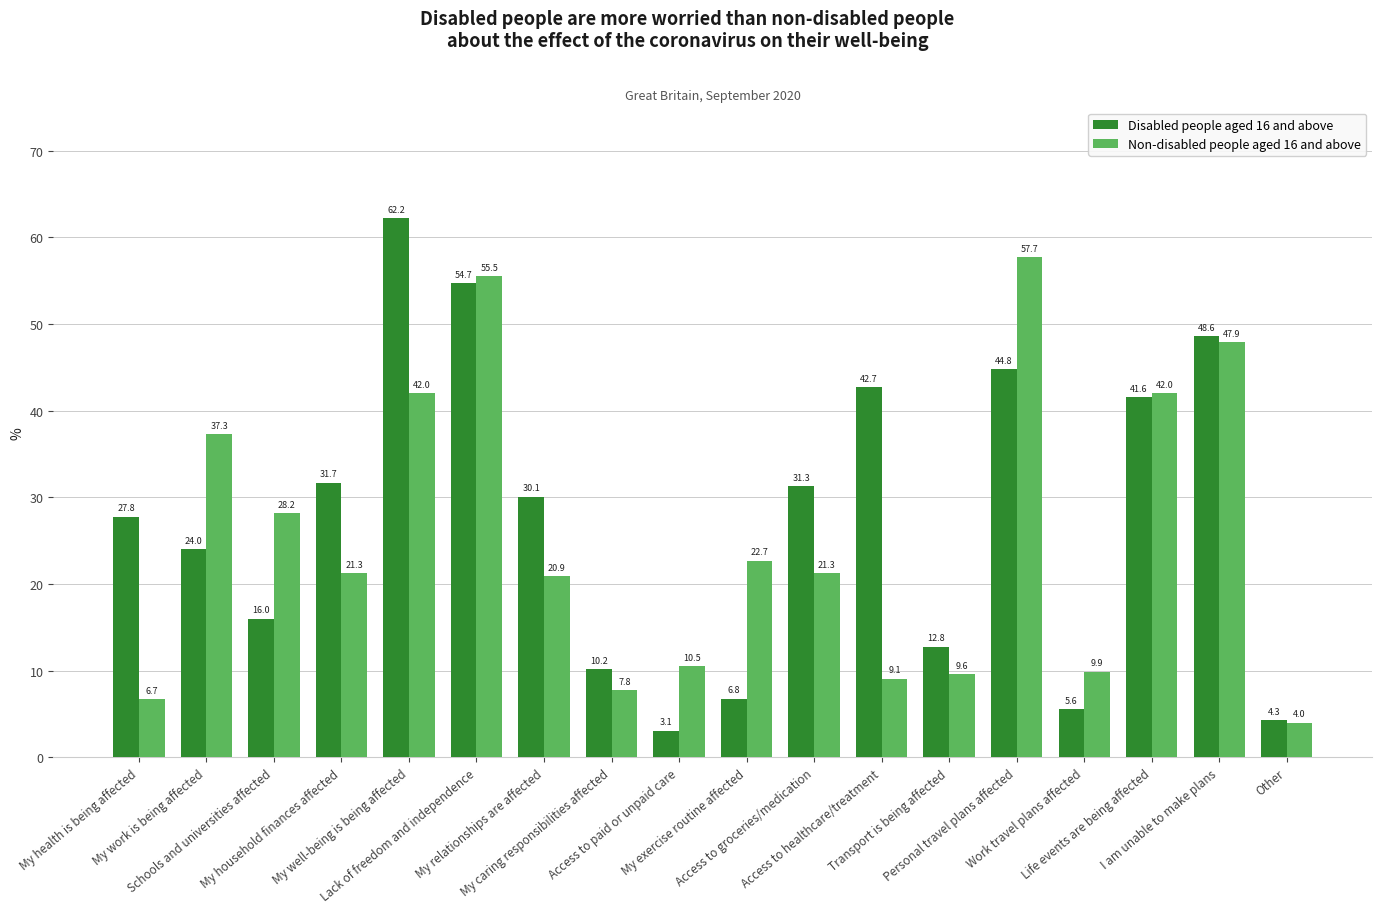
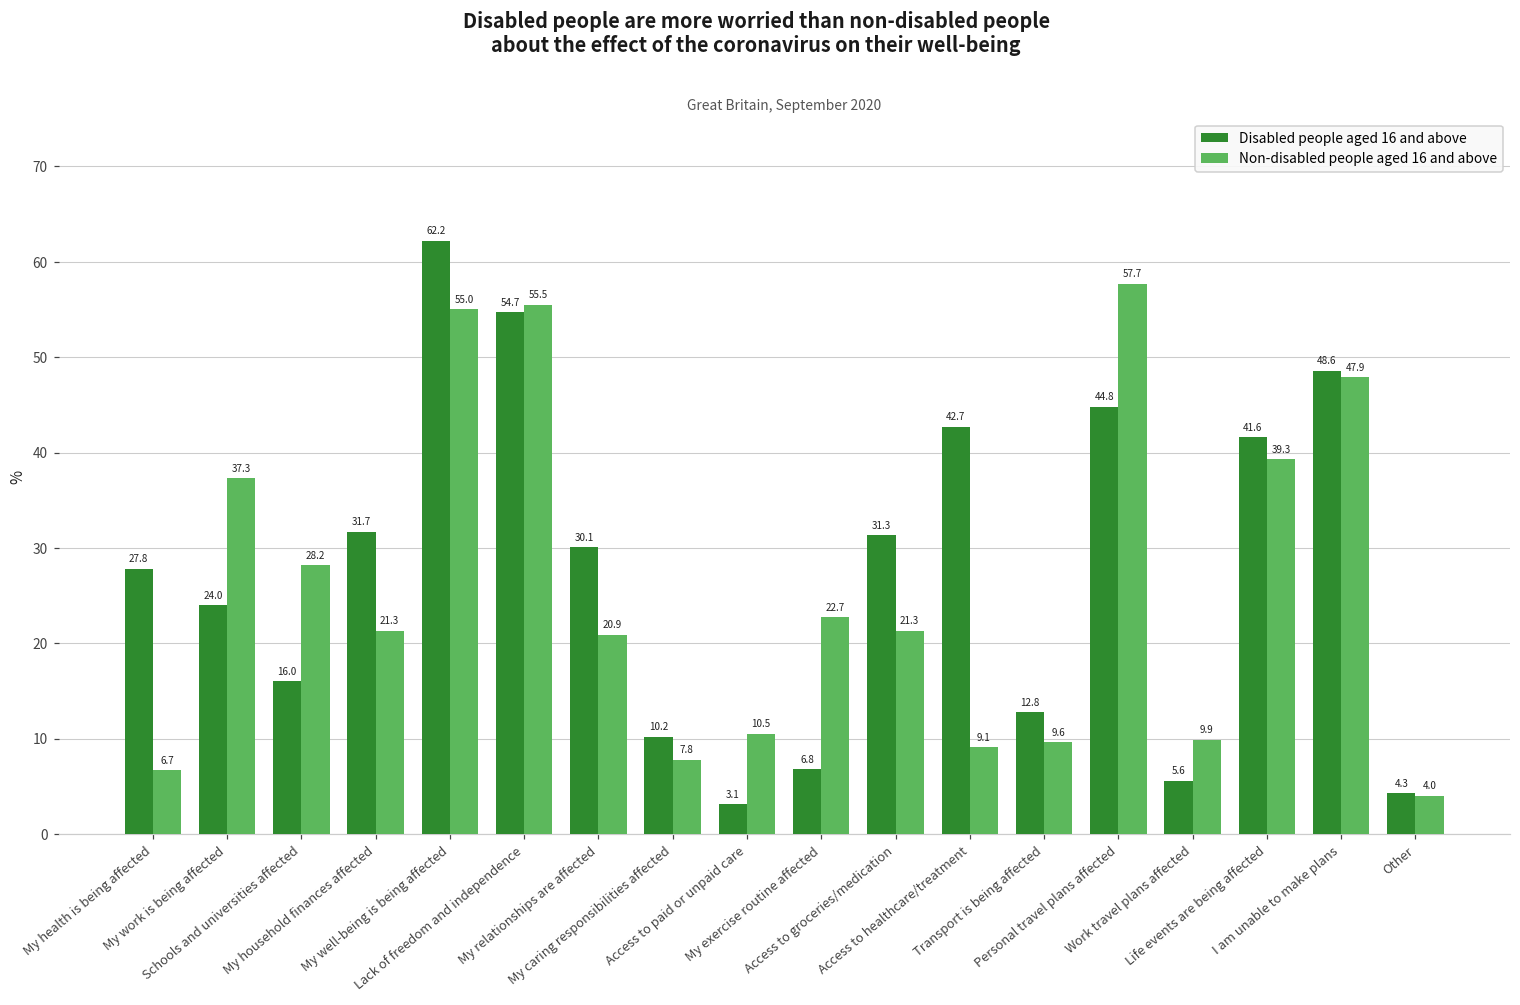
Non-disabled people aged 16 and above, My well-being is being affected: 42.0 -> 55.0
Non-disabled people aged 16 and above, Life events are being affected: 42.0 -> 39.3
